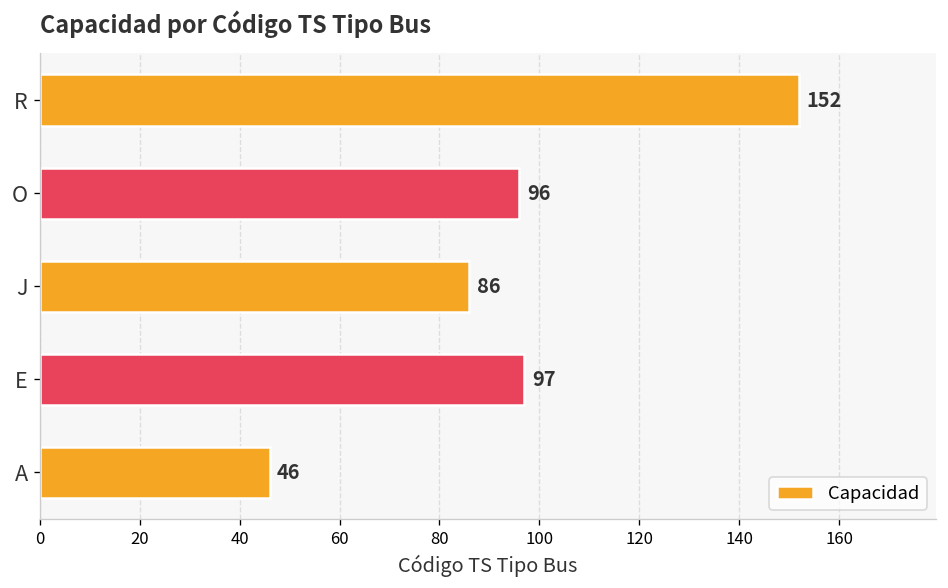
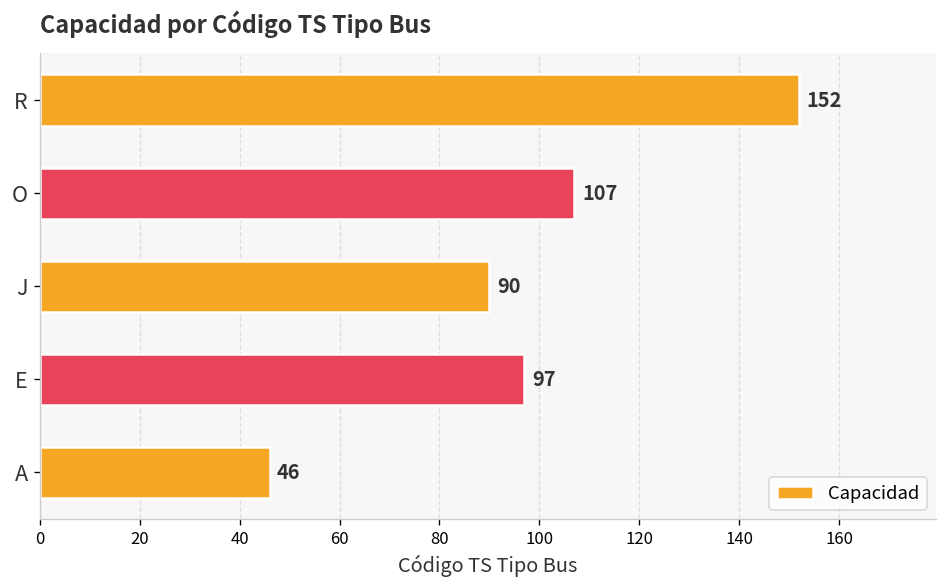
O: 96 -> 107
J: 86 -> 90
